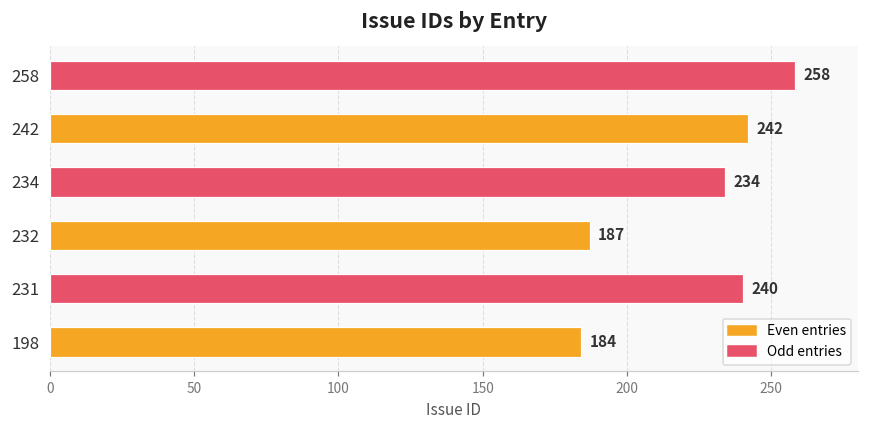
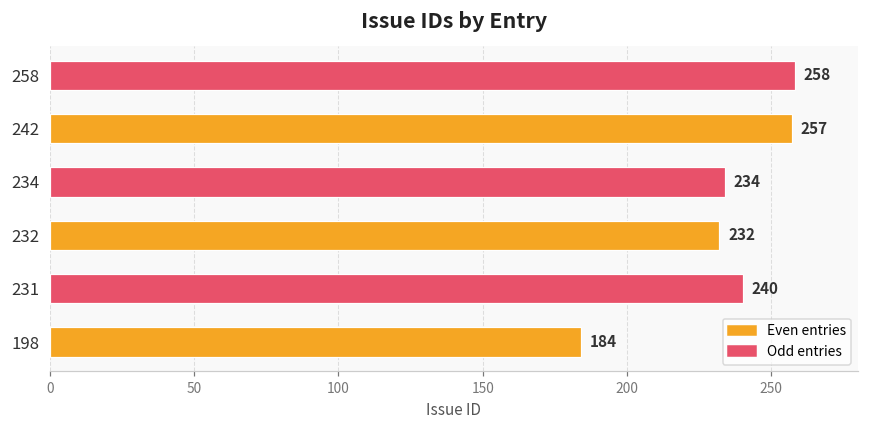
242: 242 -> 257
232: 187 -> 232
